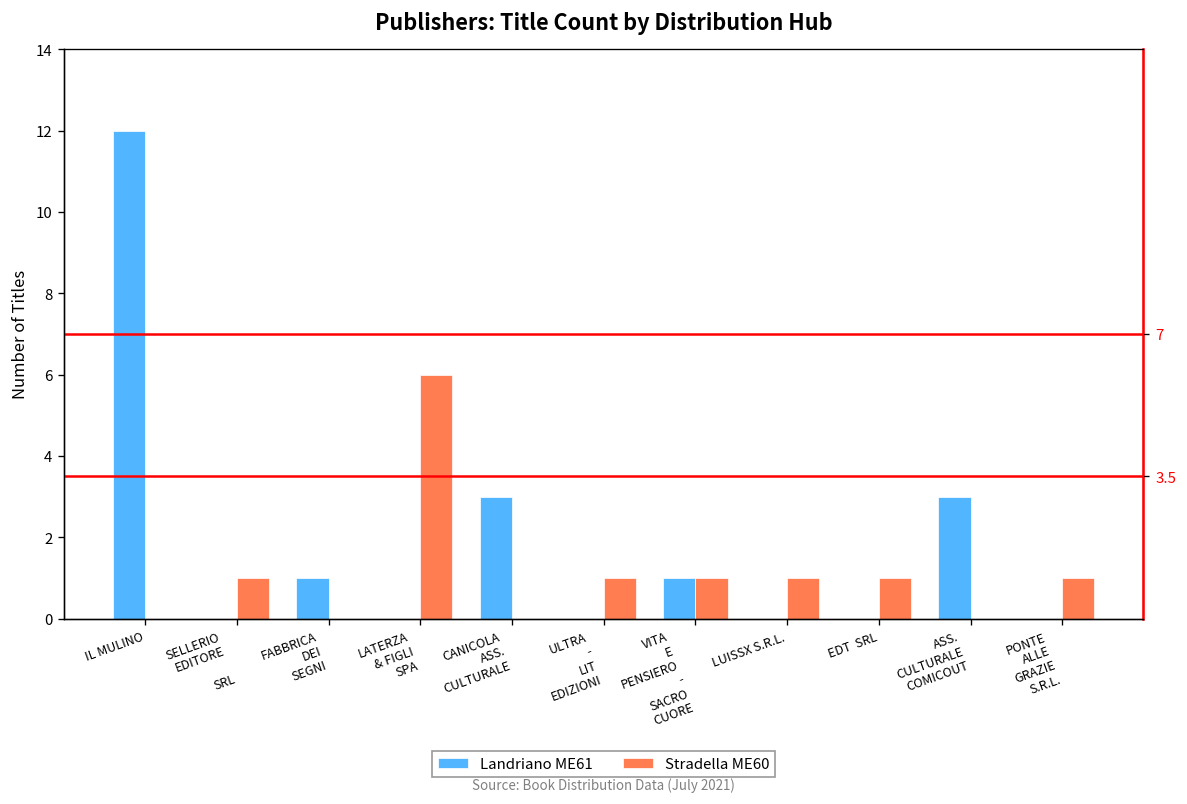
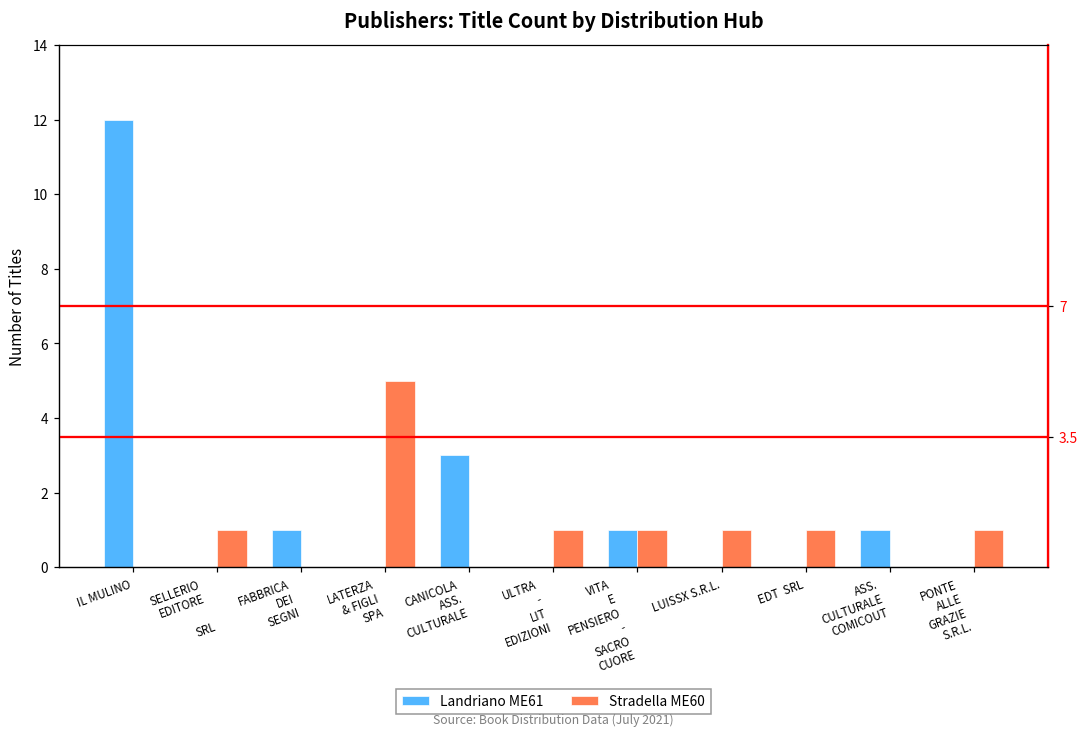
Stradella ME60, LATERZA & FIGLI SPA: 6 -> 5
Landriano ME61, ASS. CULTURALE COMICOUT: 3 -> 1
